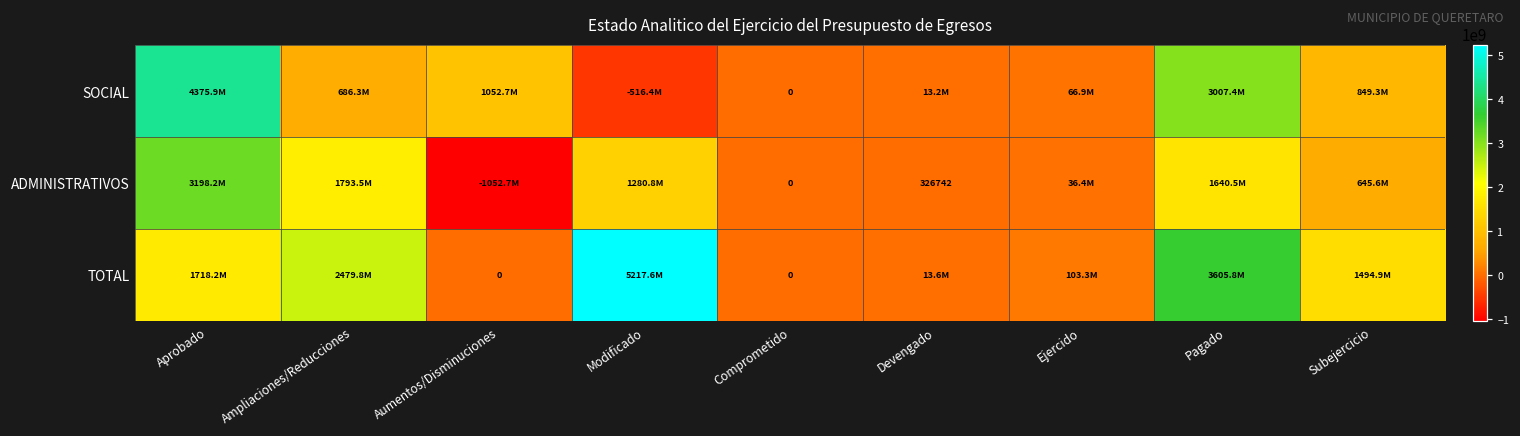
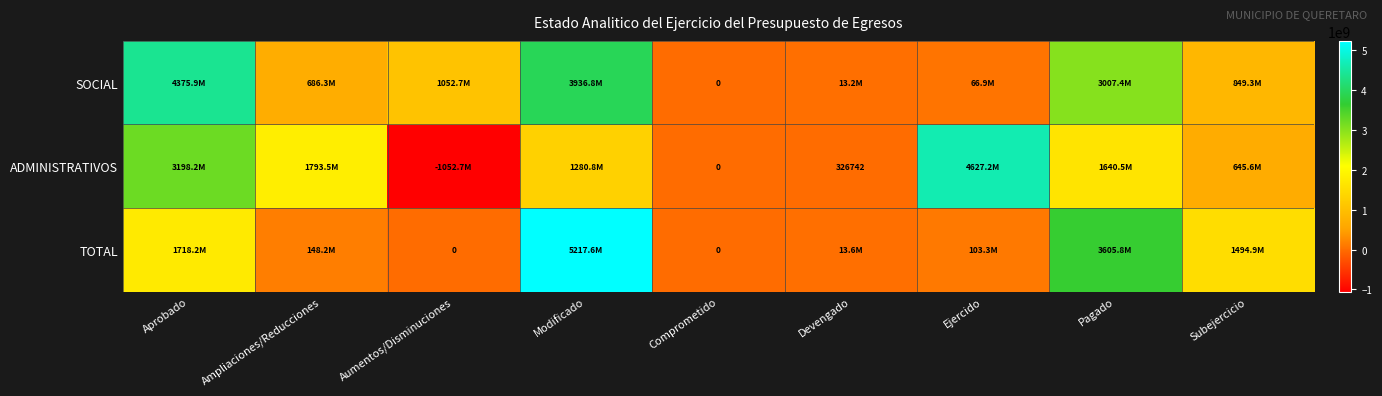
SOCIAL, Modificado: -516.4M -> 3936.8M
ADMINISTRATIVOS, Ejercido: 36.4M -> 4627.2M
TOTAL, Ampliaciones/Reducciones: 2479.8M -> 148.2M
